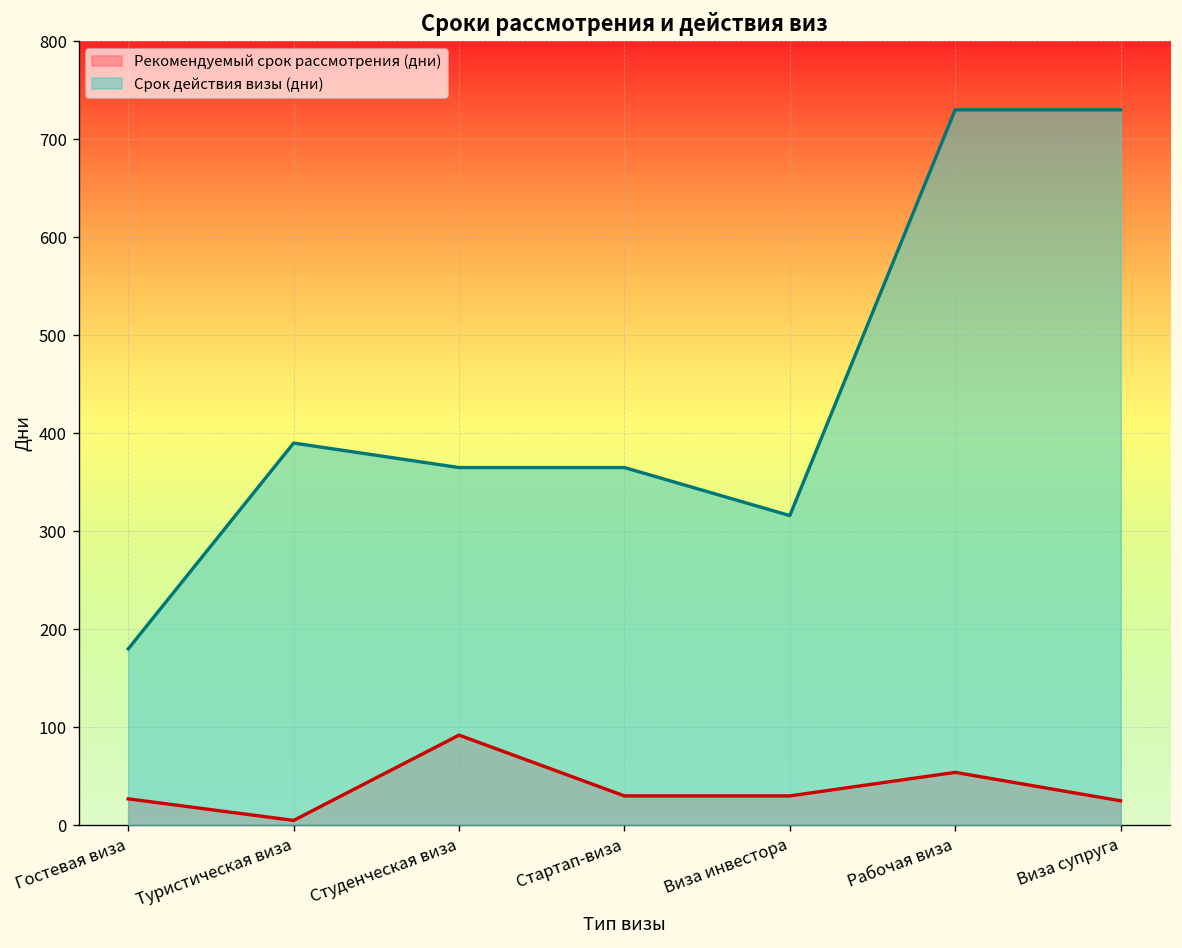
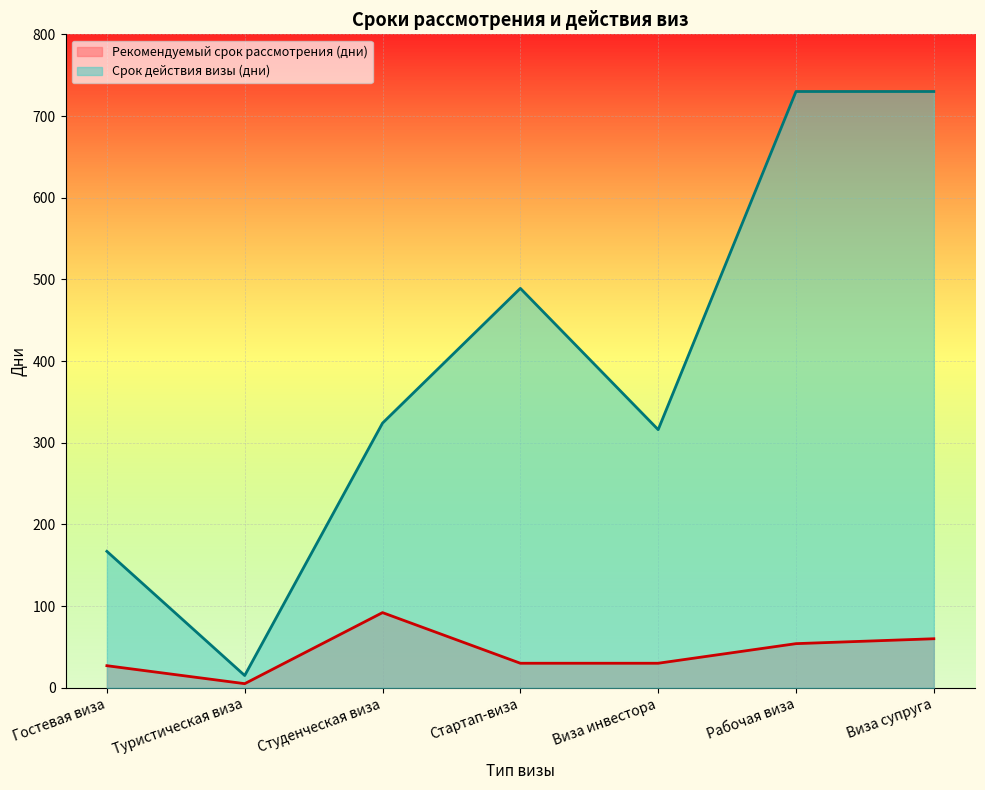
Срок действия визы (дни), Гостевая виза: 180 -> 170
Срок действия визы (дни), Туристическая виза: 390 -> 20
Срок действия визы (дни), Студенческая виза: 370 -> 320
Срок действия визы (дни), Стартап-виза: 370 -> 490
Рекомендуемый срок рассмотрения (дни), Виза супруга: 30 -> 60
